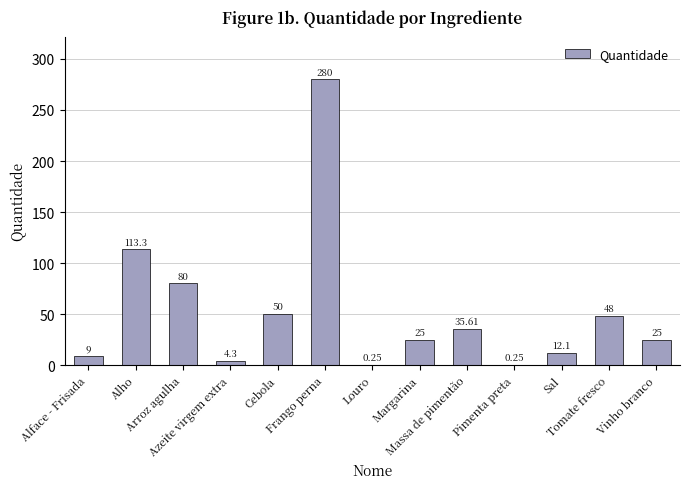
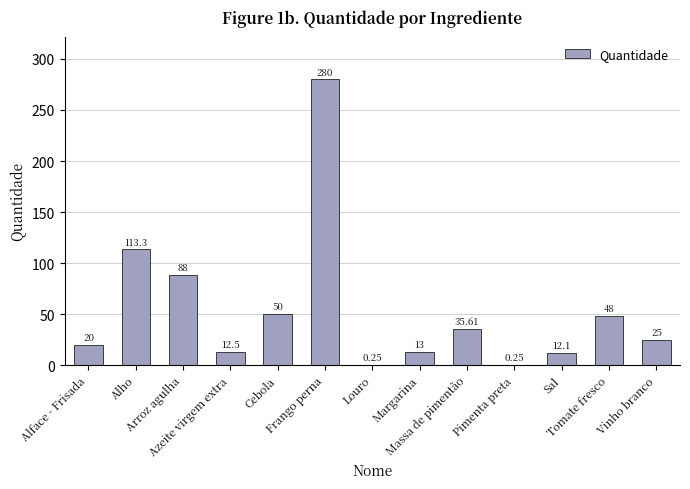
Alface - Frisada: 9 -> 20
Arroz agulha: 80 -> 88
Azeite virgem extra: 4.3 -> 12.5
Margarina: 25 -> 13
